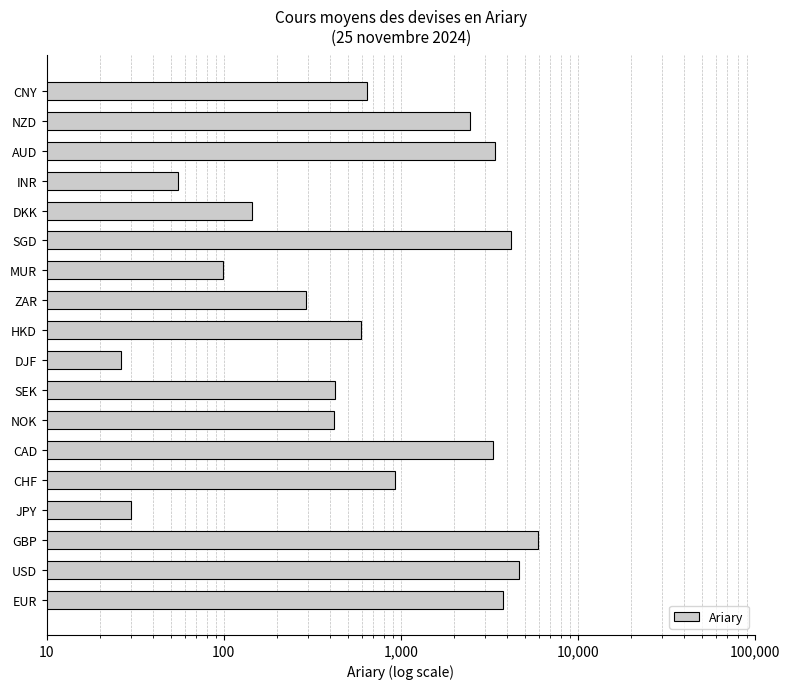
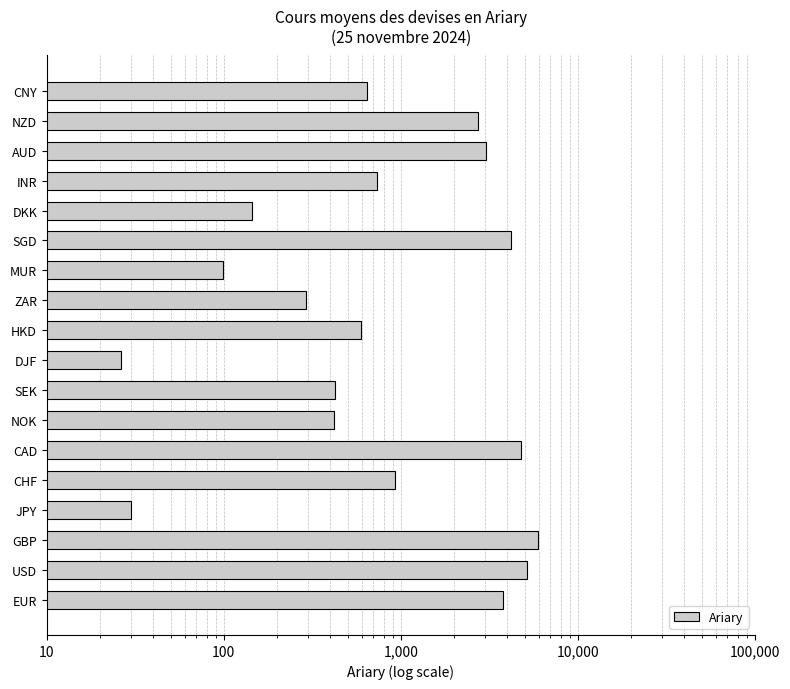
NZD: 2,400 -> 2,700
AUD: 3,400 -> 3,000
INR: 55 -> 740
CAD: 3,300 -> 4,800
USD: 4,600 -> 5,200
